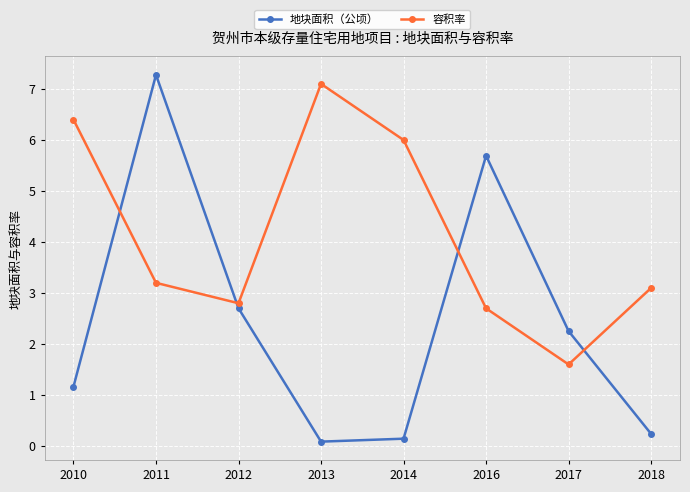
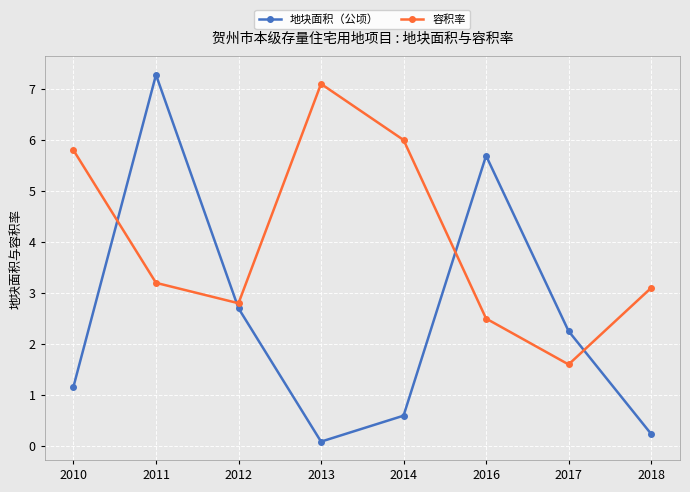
容积率, 2010: 6.4 -> 5.8
地块面积（公顷）, 2014: 0.1 -> 0.6
容积率, 2016: 2.7 -> 2.5
